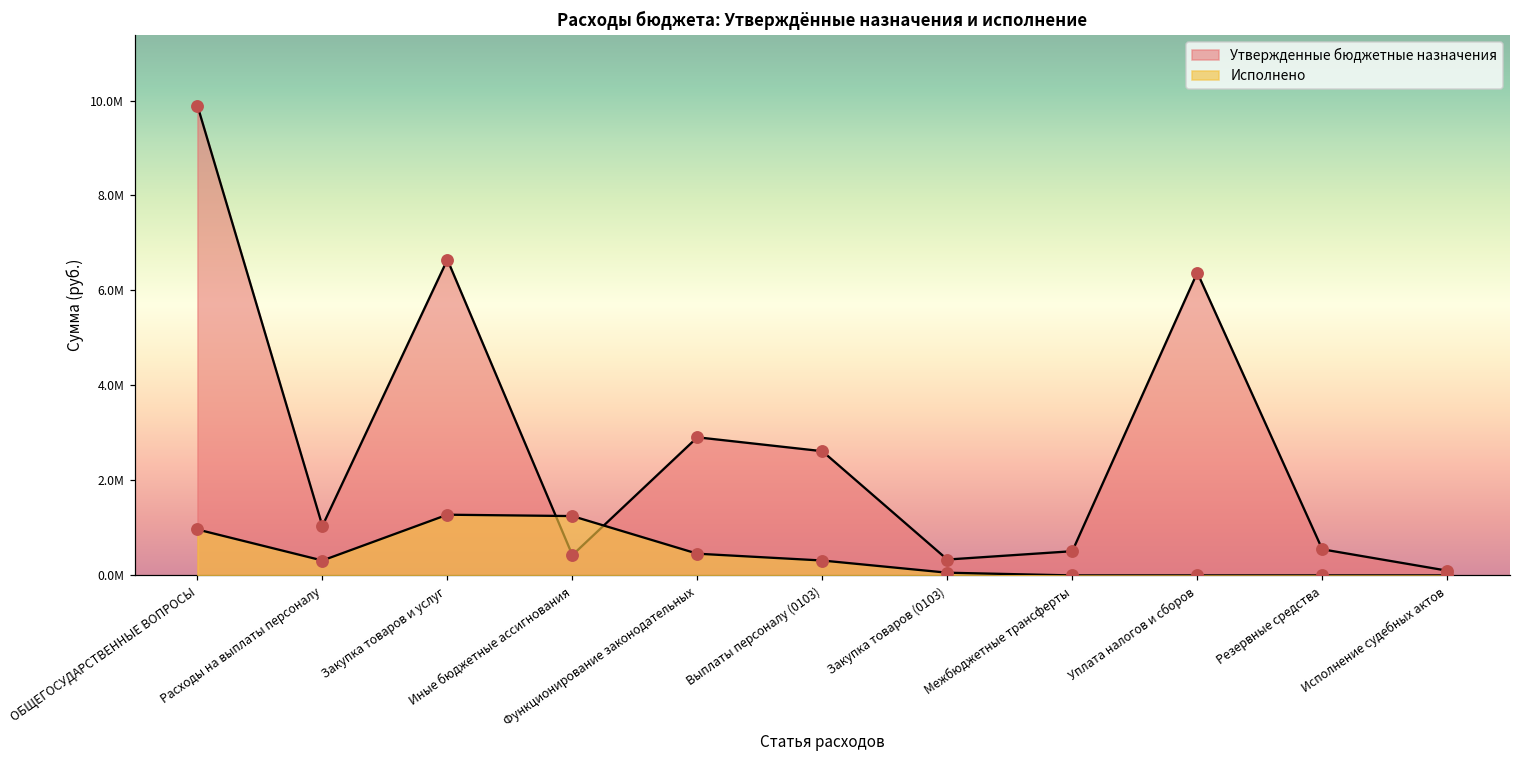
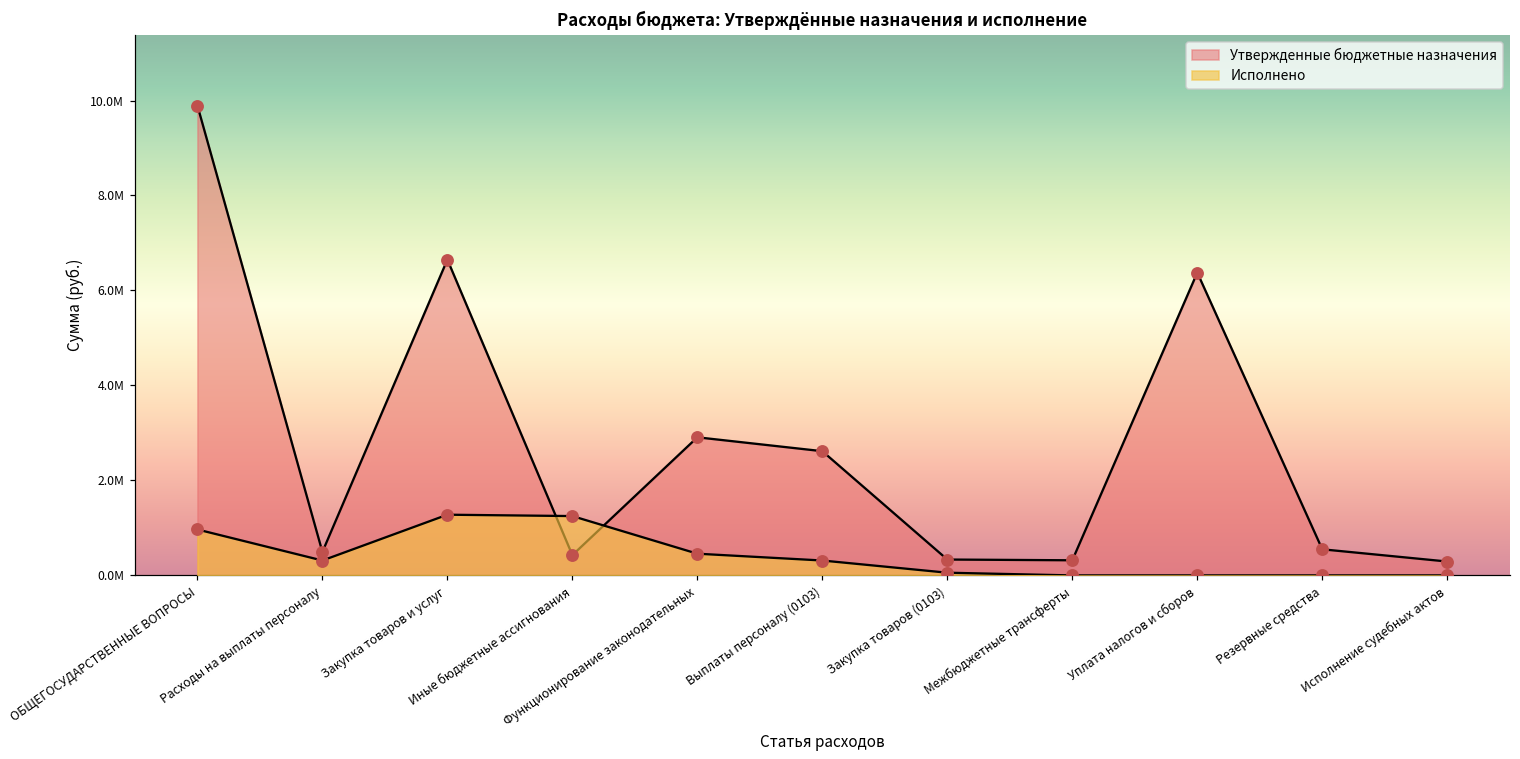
Утвержденные бюджетные назначения, Расходы на выплаты персоналу: 1000000 -> 500000
Утвержденные бюджетные назначения, Межбюджетные трансферты: 500000 -> 300000
Утвержденные бюджетные назначения, Исполнение судебных актов: 100000 -> 300000
